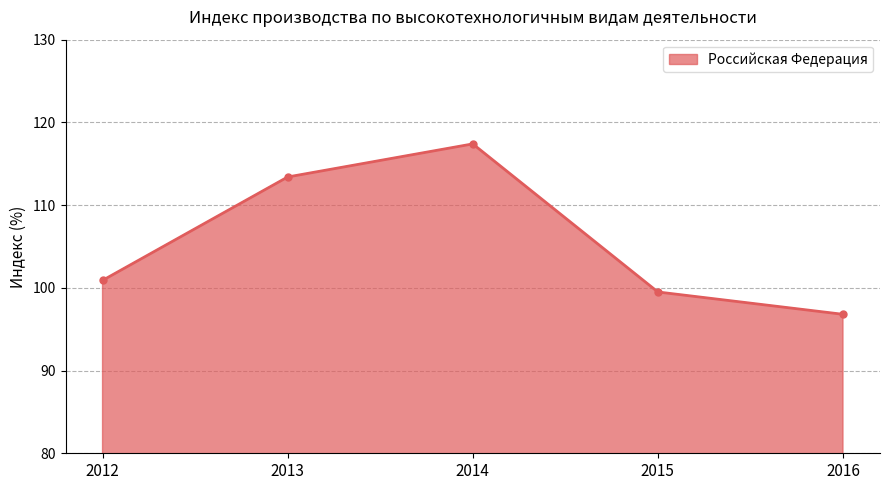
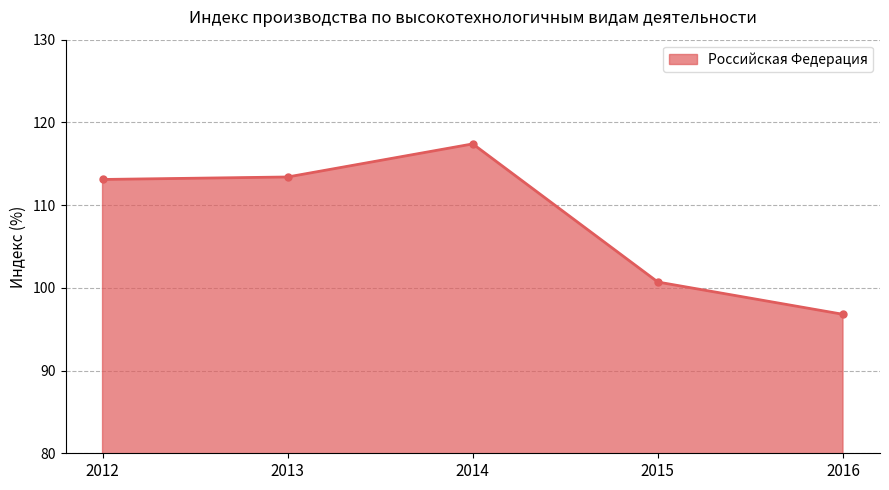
2012: 101 -> 113
2015: 100 -> 101
